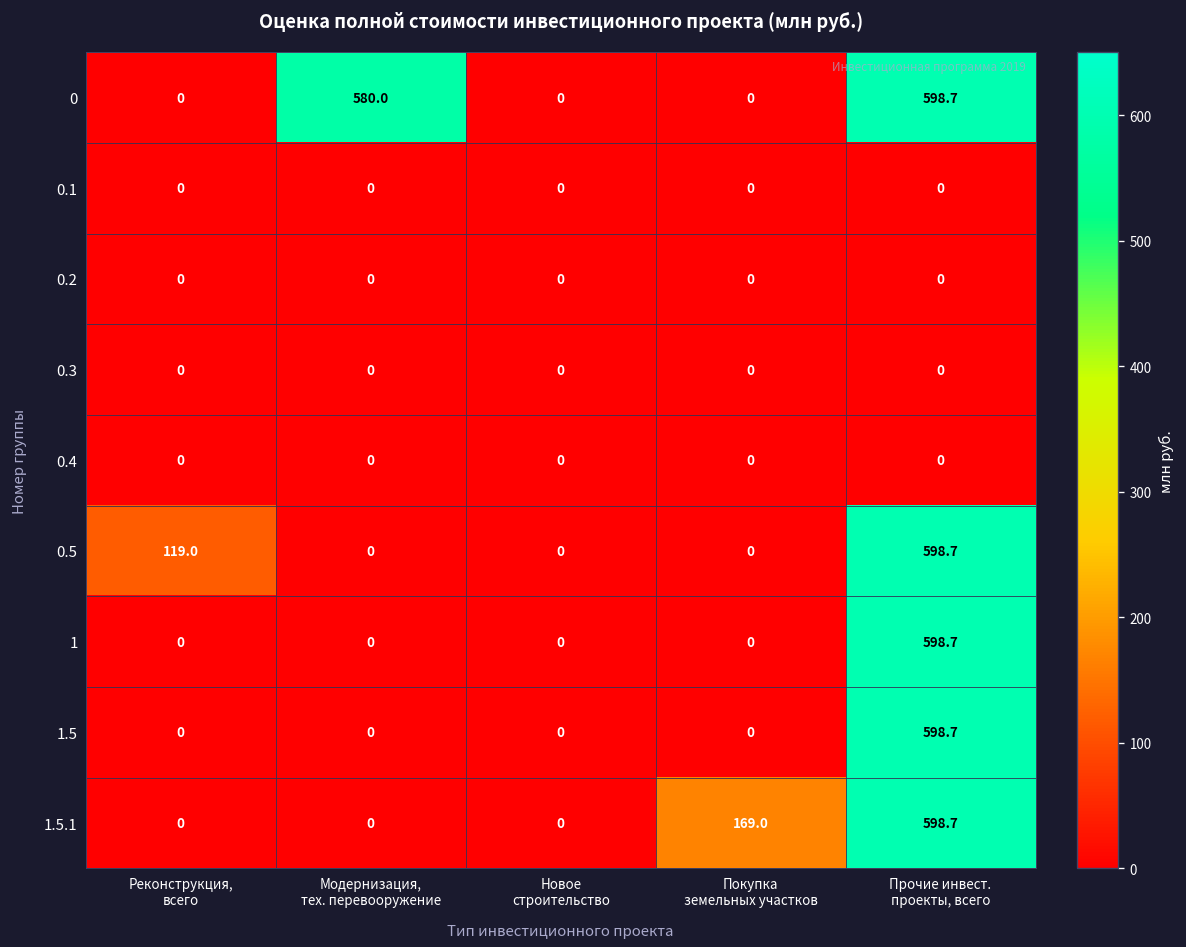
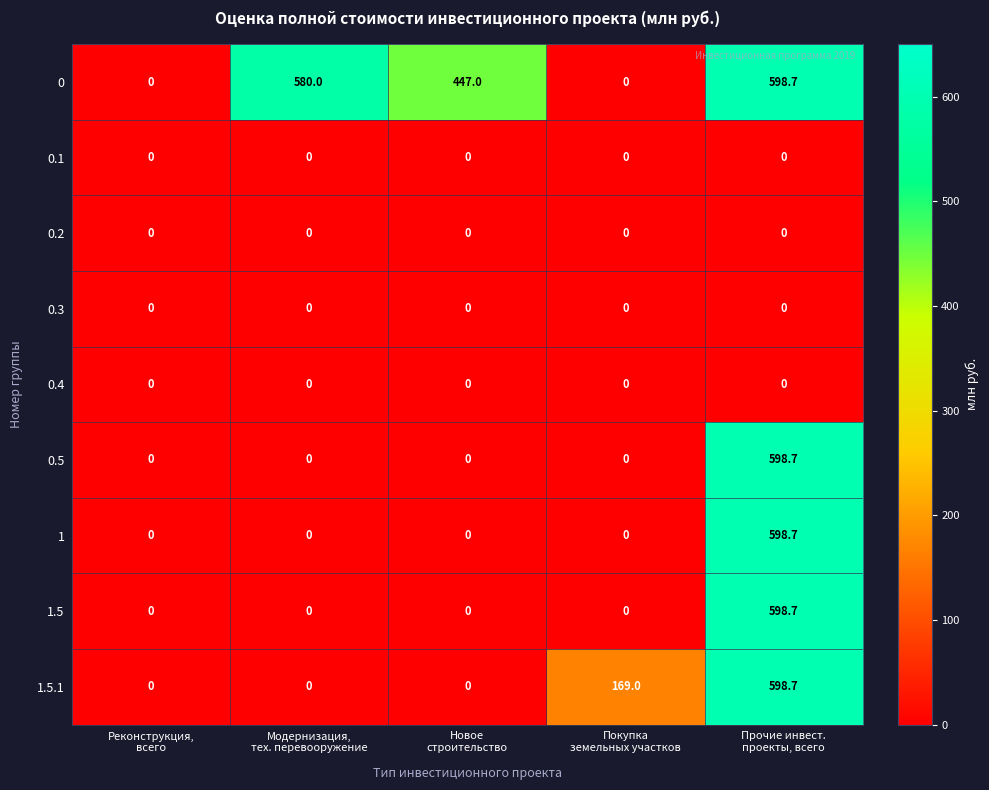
0, Новое строительство: 0 -> 447.0
0.5, Реконструкция, всего: 119.0 -> 0
